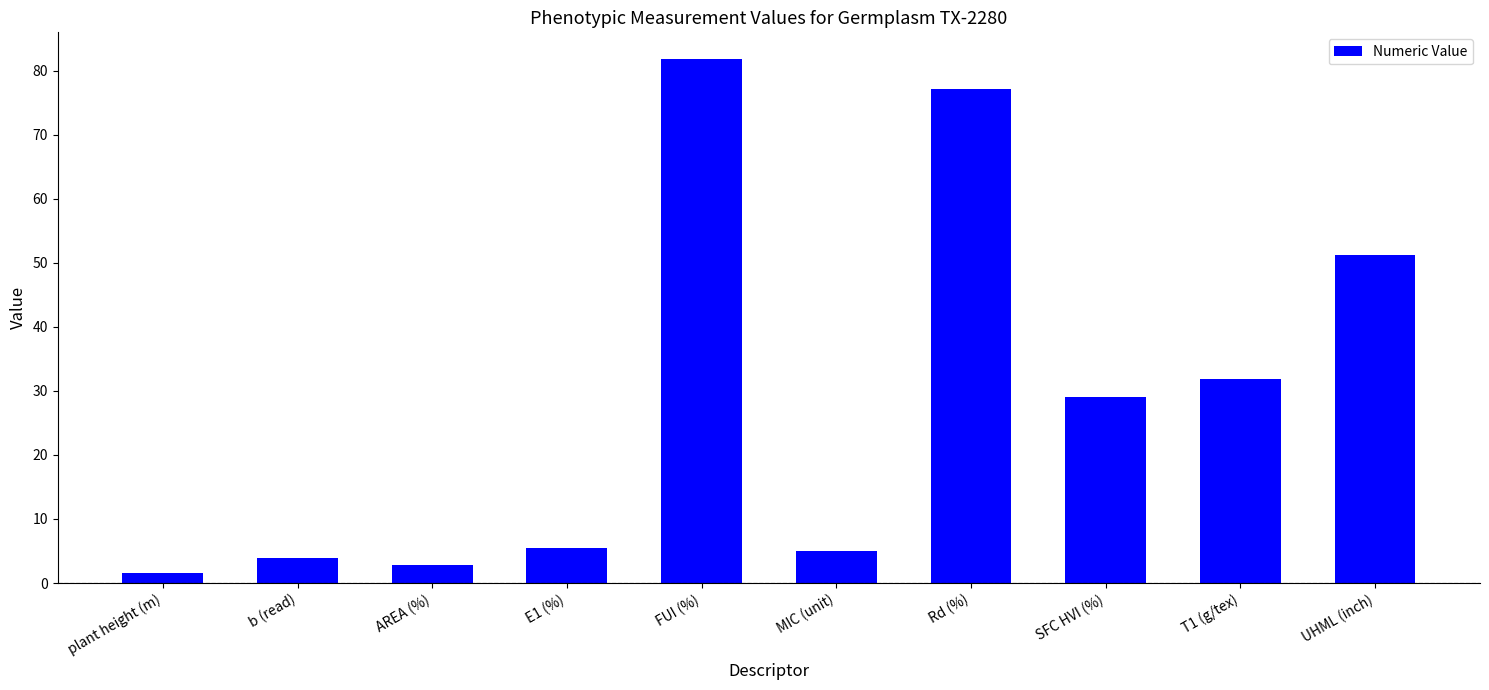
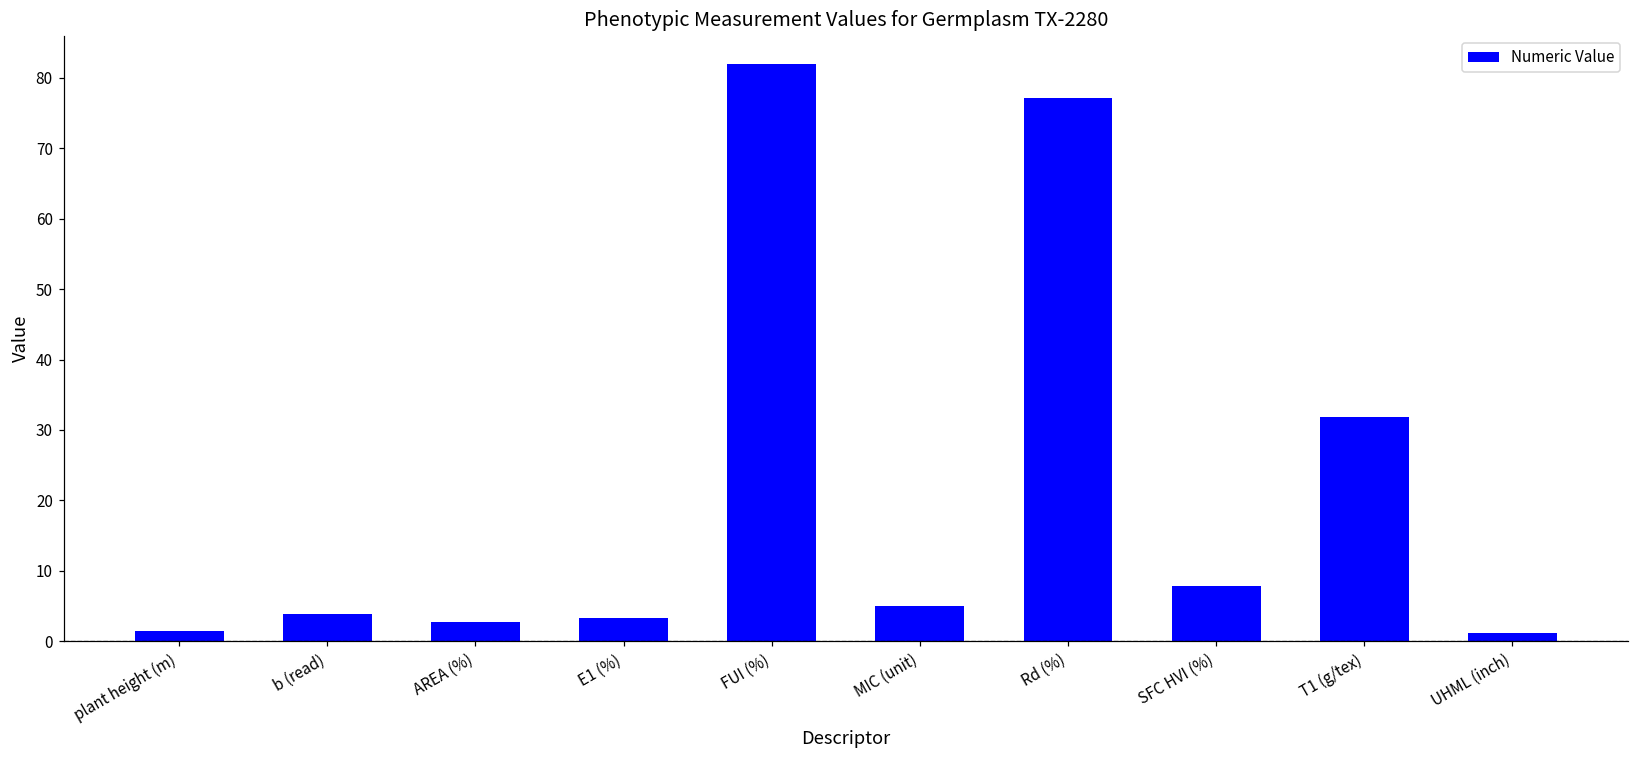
E1 (%): 5 -> 3
SFC HVI (%): 29 -> 8
UHML (inch): 51 -> 1
